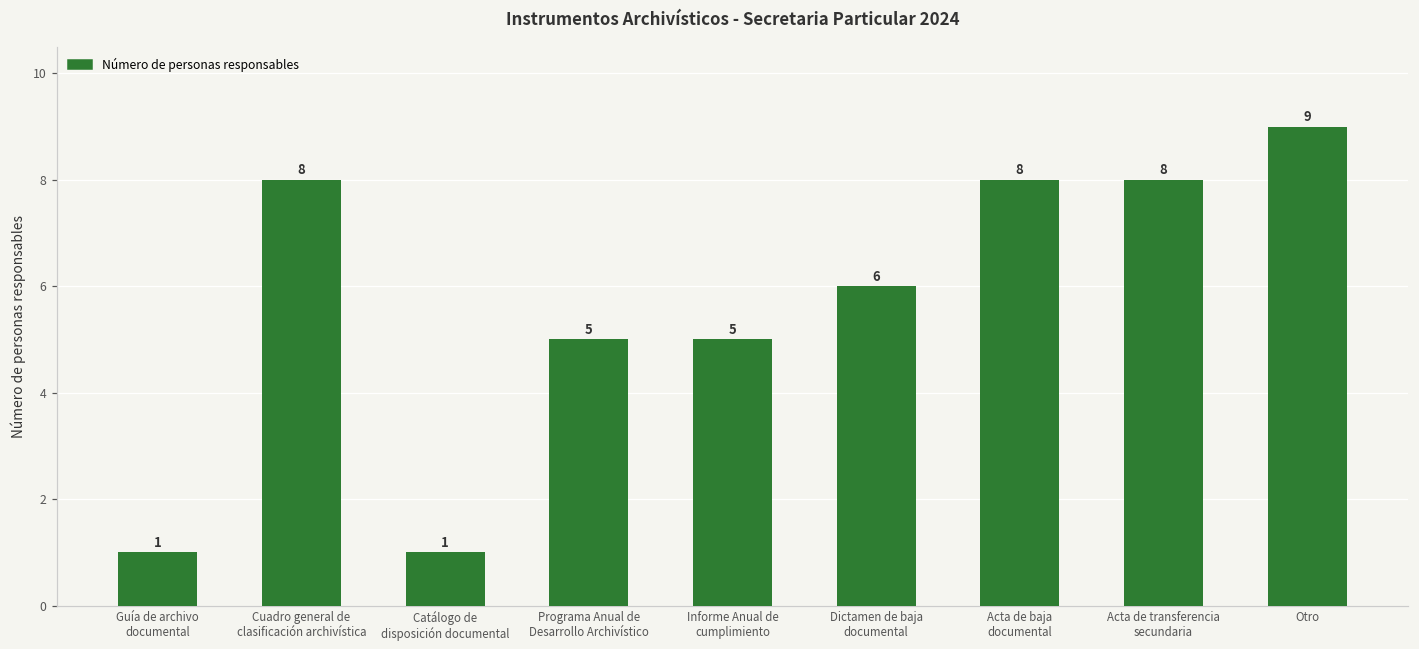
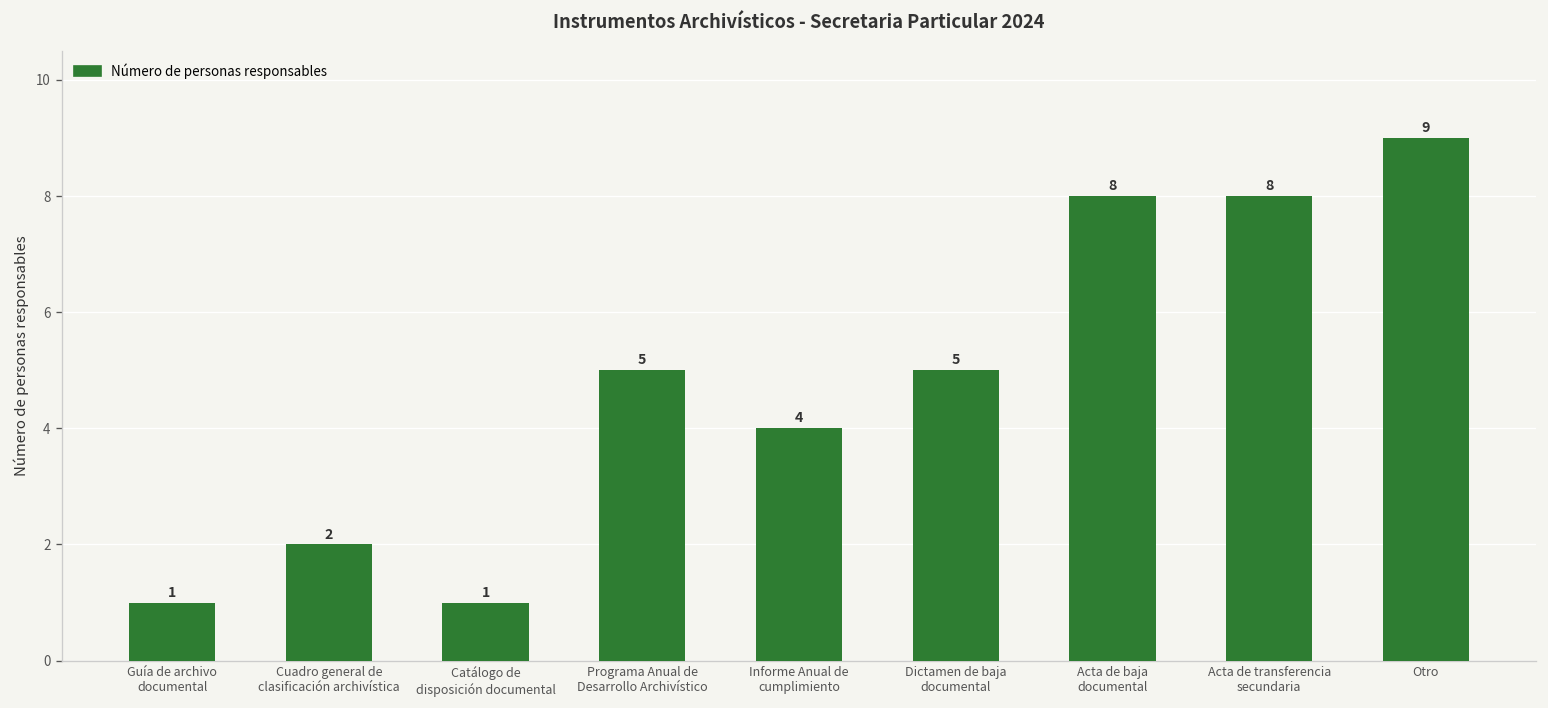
Cuadro general de clasificación archivística: 8 -> 2
Informe Anual de cumplimiento: 5 -> 4
Dictamen de baja documental: 6 -> 5
